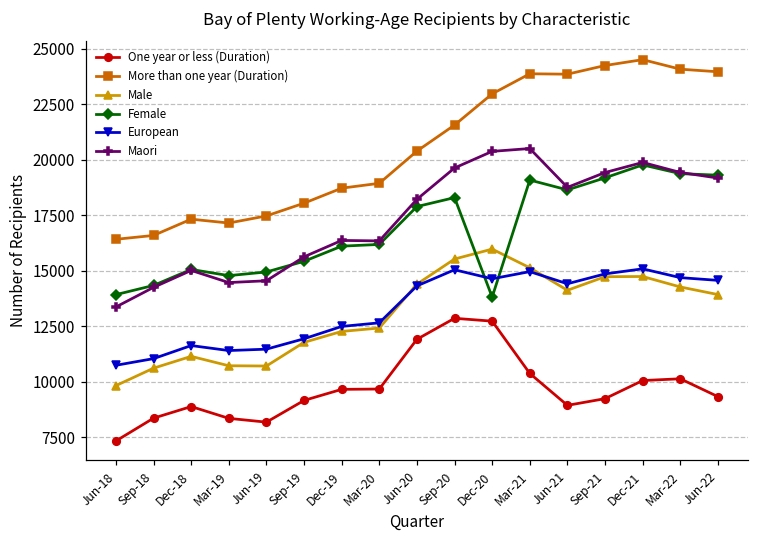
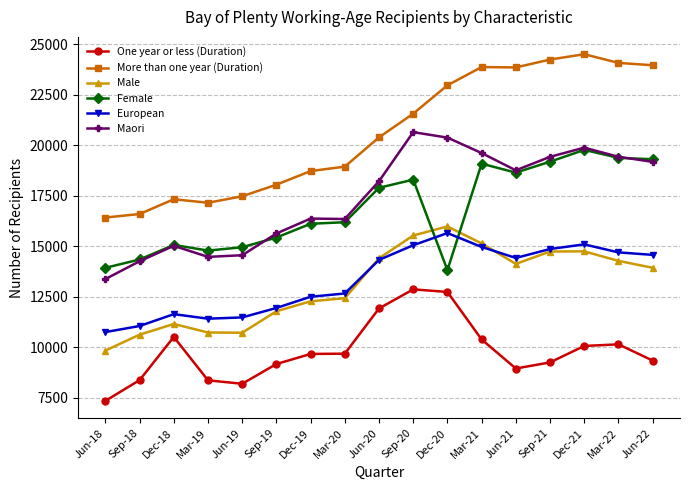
One year or less (Duration), Dec-18: 8900 -> 10500
Maori, Sep-20: 19600 -> 20600
European, Dec-20: 14600 -> 15700
Maori, Mar-21: 20500 -> 19600
